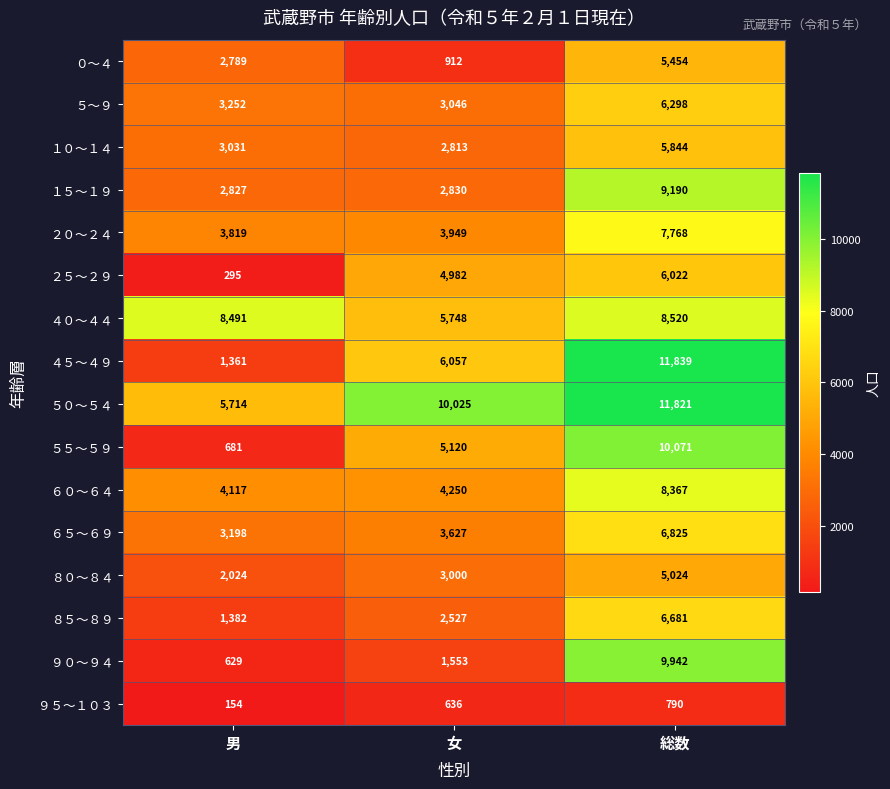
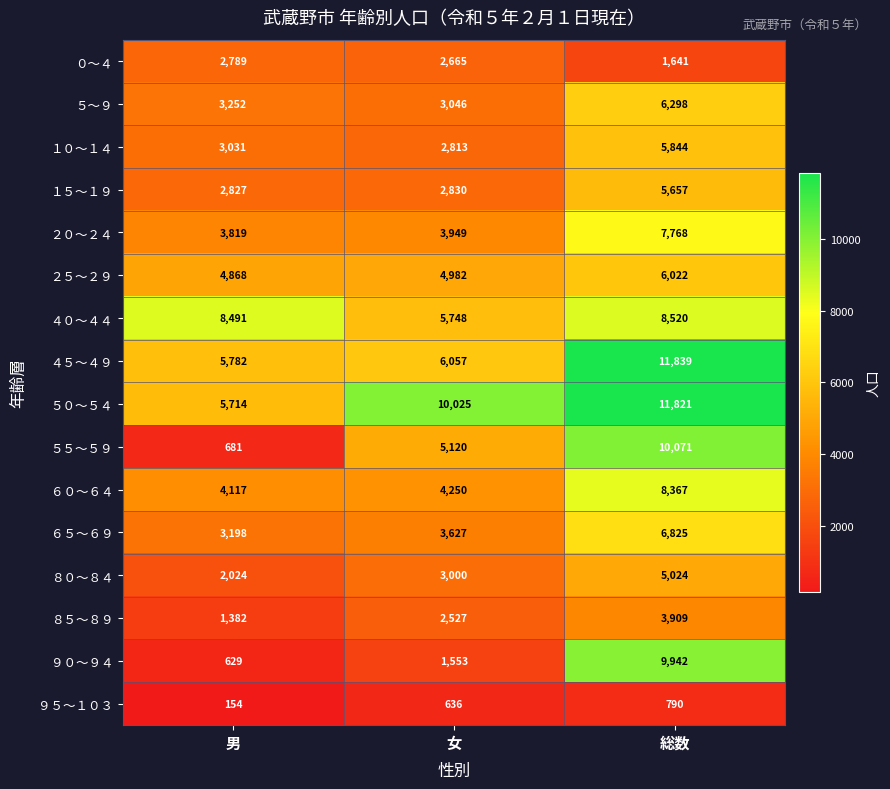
０～４, 女: 912 -> 2,665
０～４, 総数: 5,454 -> 1,641
１５～１９, 総数: 9,190 -> 5,657
２５～２９, 男: 295 -> 4,868
４５～４９, 男: 1,361 -> 5,782
８５～８９, 総数: 6,681 -> 3,909
